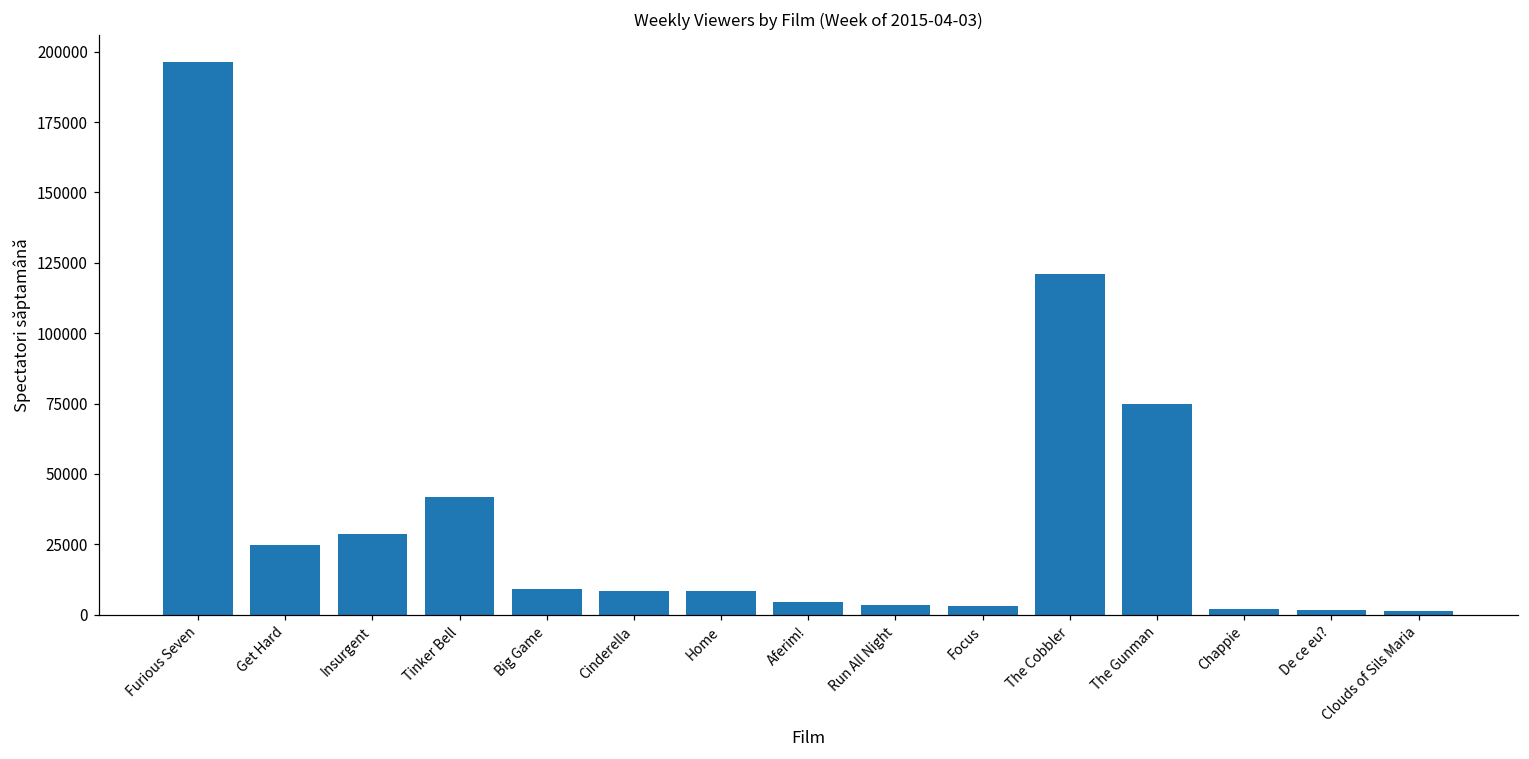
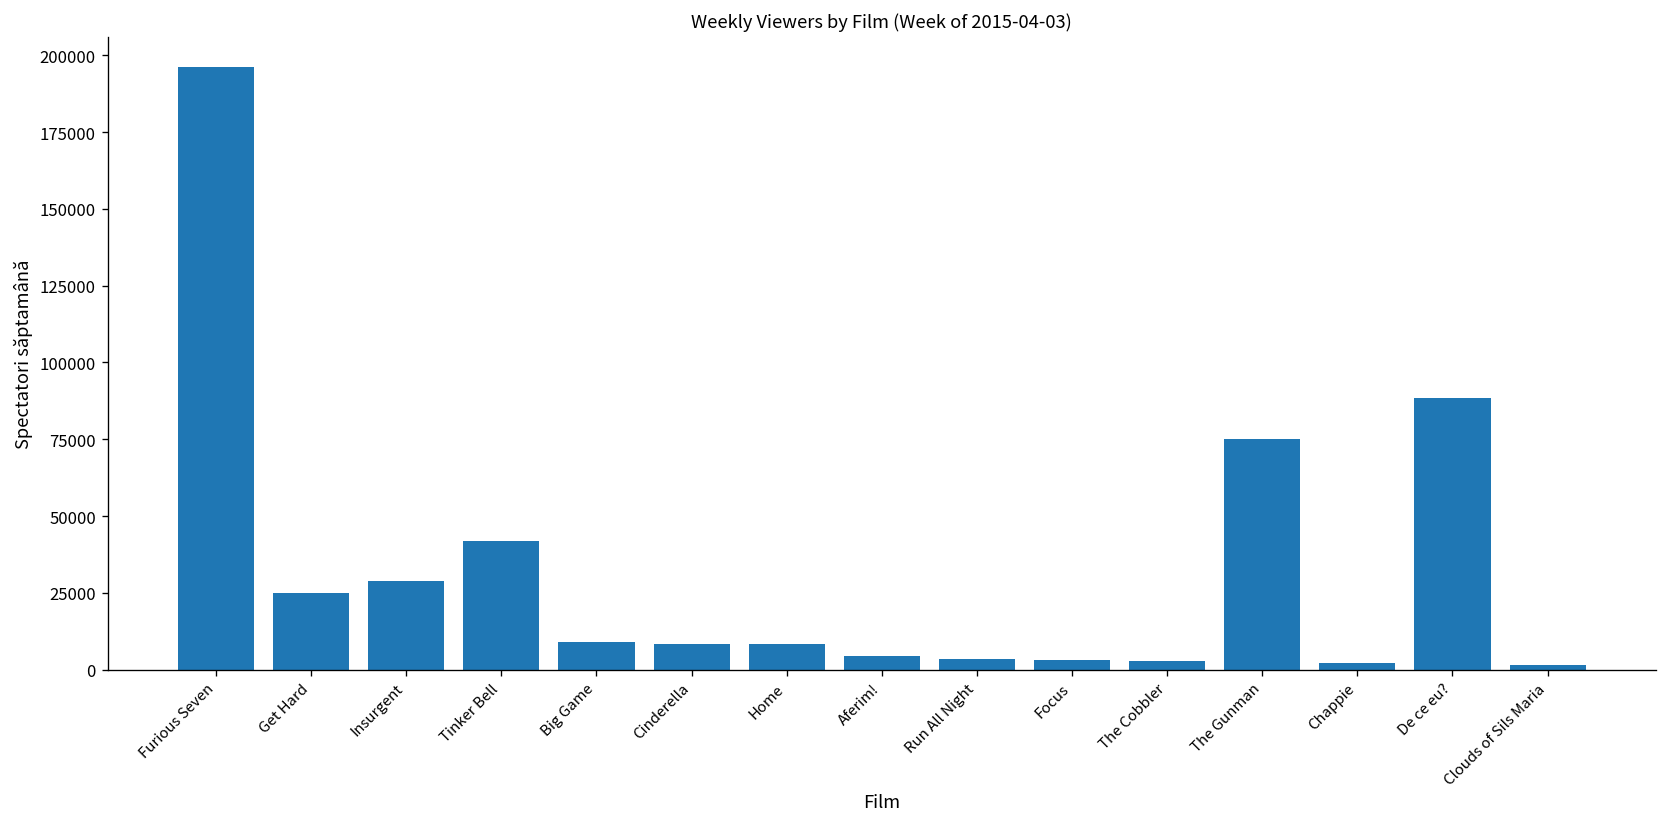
The Cobbler: 121000 -> 3000
De ce eu?: 2000 -> 89000
